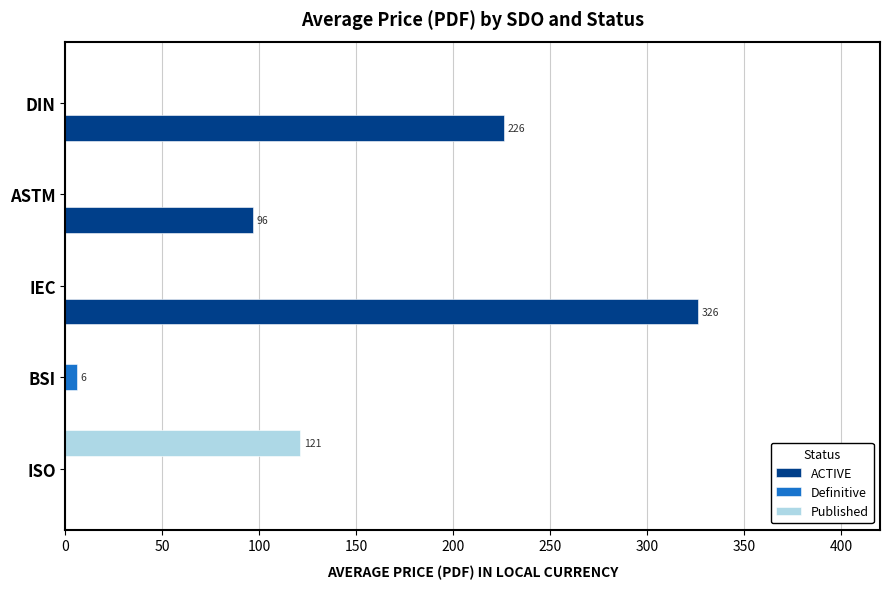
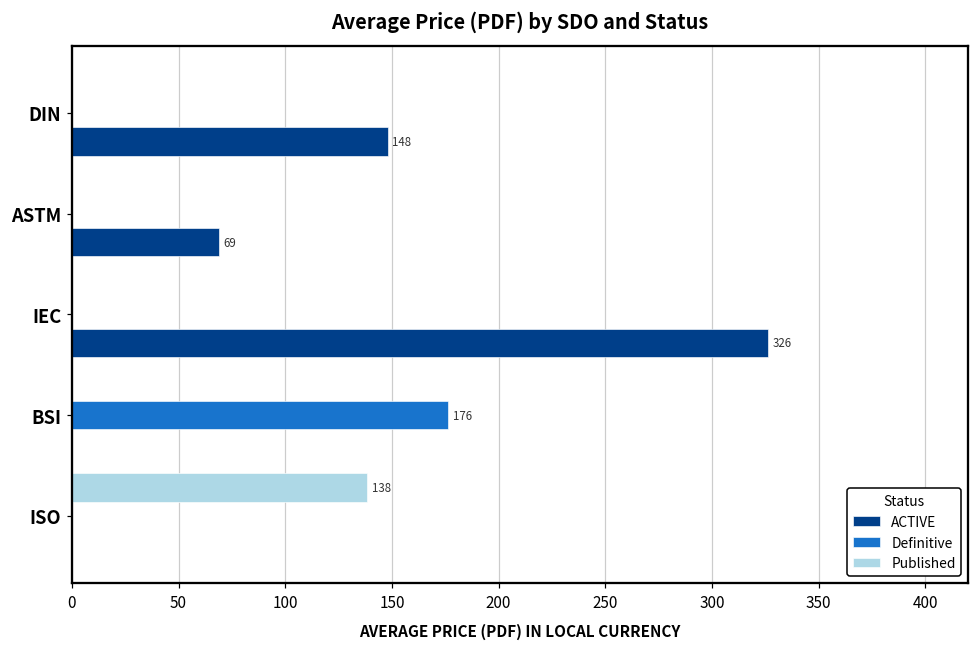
ACTIVE, DIN: 226 -> 148
ACTIVE, ASTM: 96 -> 69
Definitive, BSI: 6 -> 176
Published, ISO: 121 -> 138
